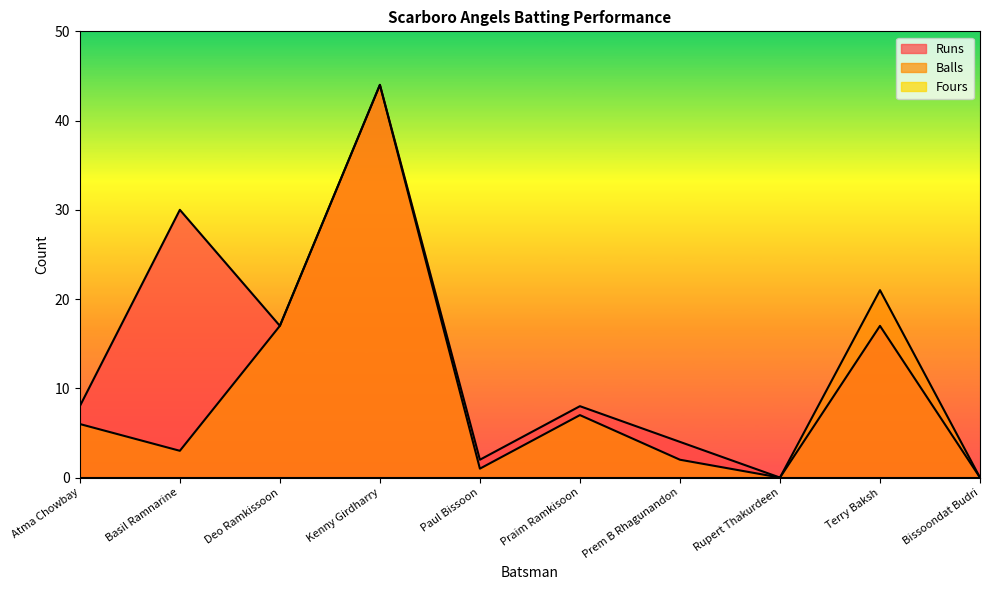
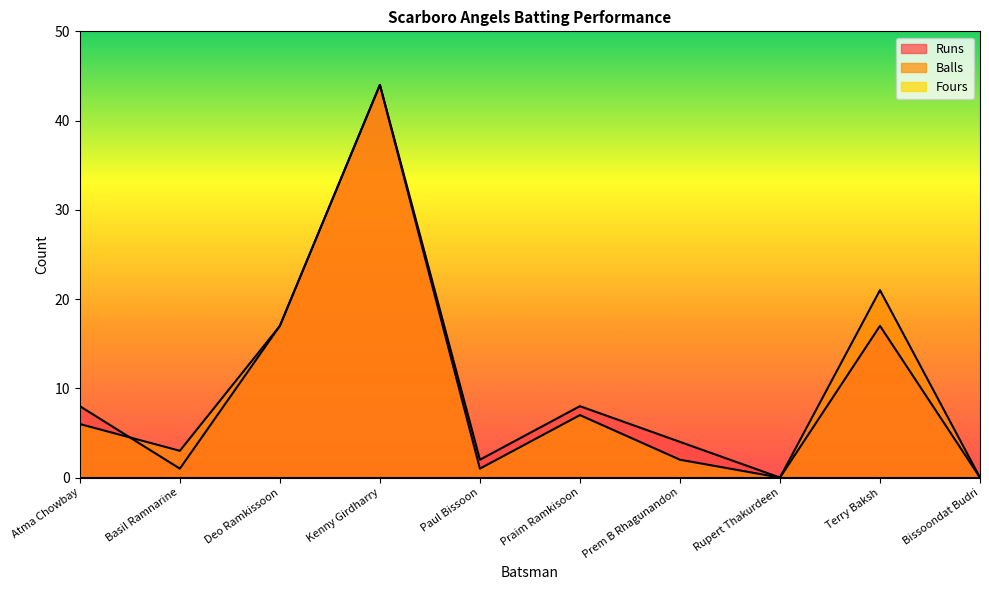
Runs, Basil Ramnarine: 30 -> 1
